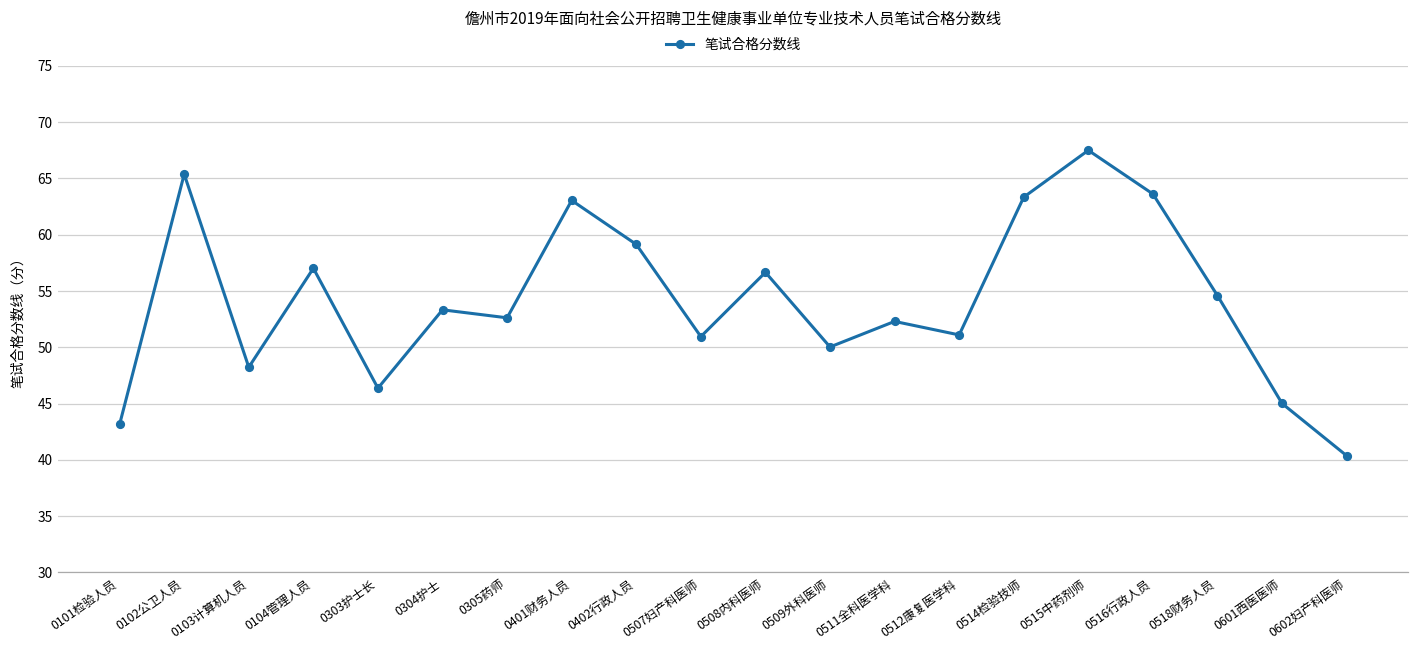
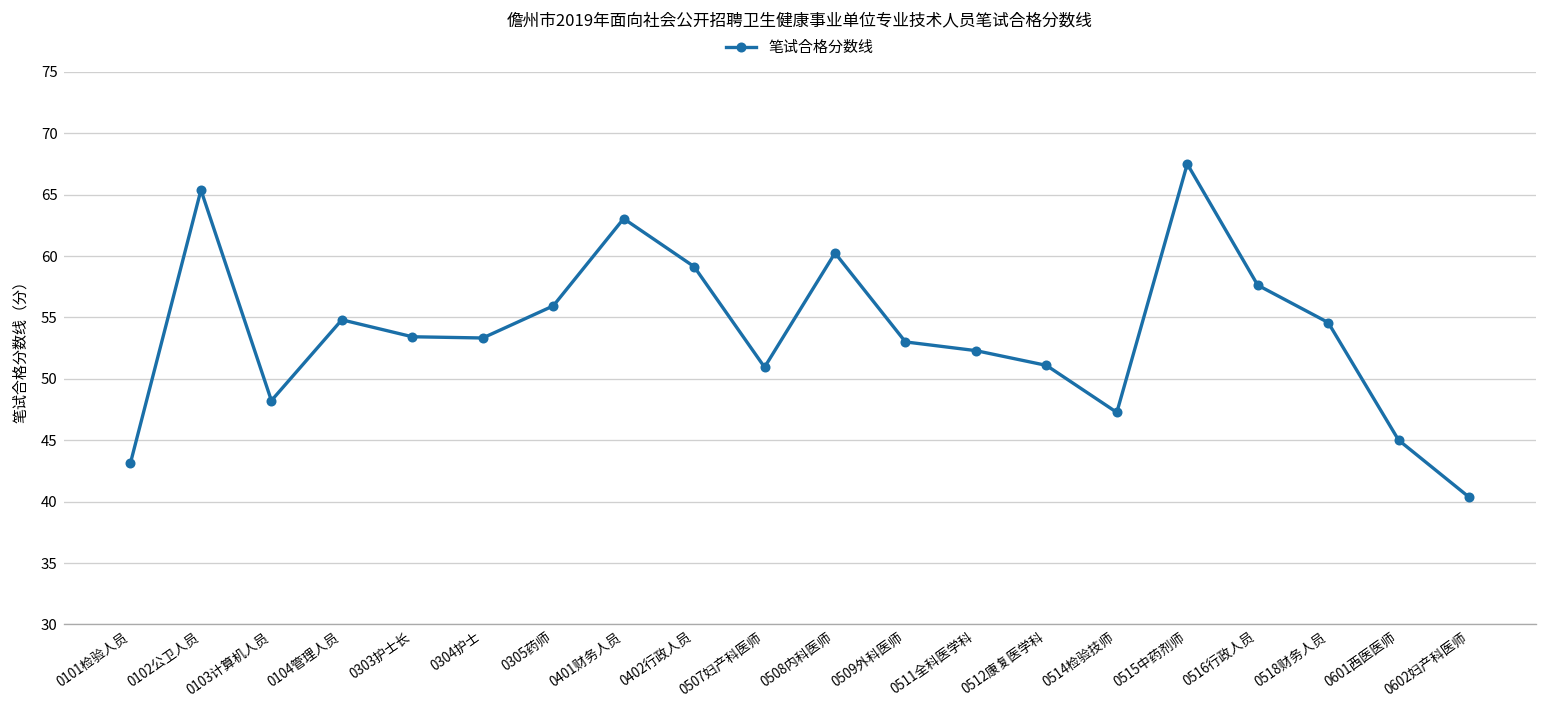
0104管理人员: 57.0 -> 54.8
0303护士长: 46.4 -> 53.4
0305药师: 52.6 -> 55.9
0508内科医师: 56.7 -> 60.3
0509外科医师: 50.0 -> 53.0
0514检验技师: 63.3 -> 47.3
0516行政人员: 63.6 -> 57.6
